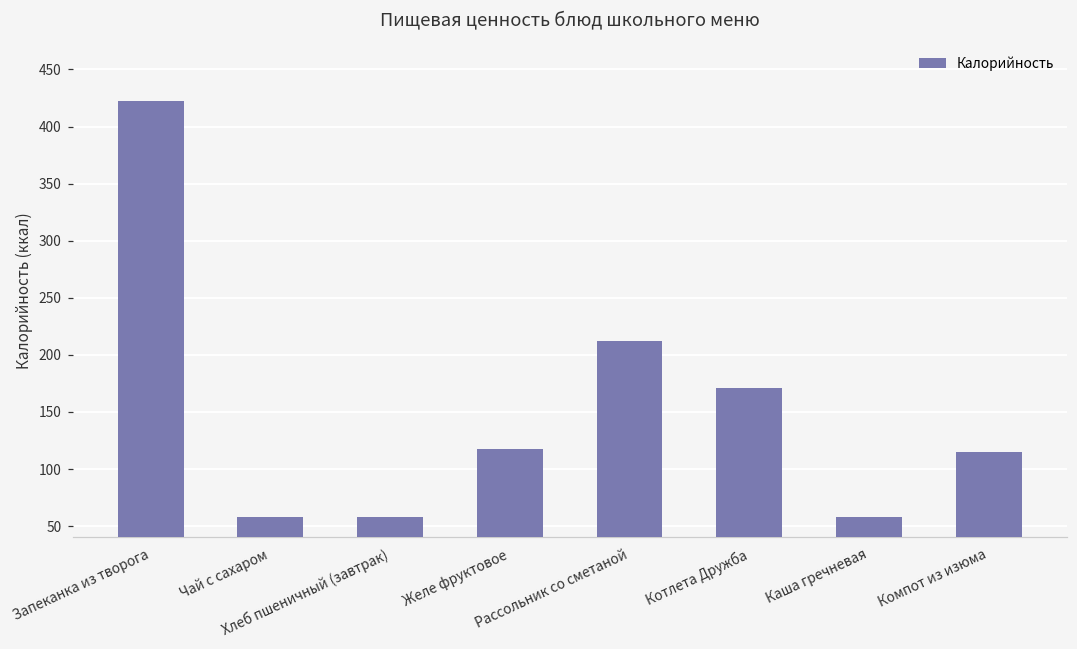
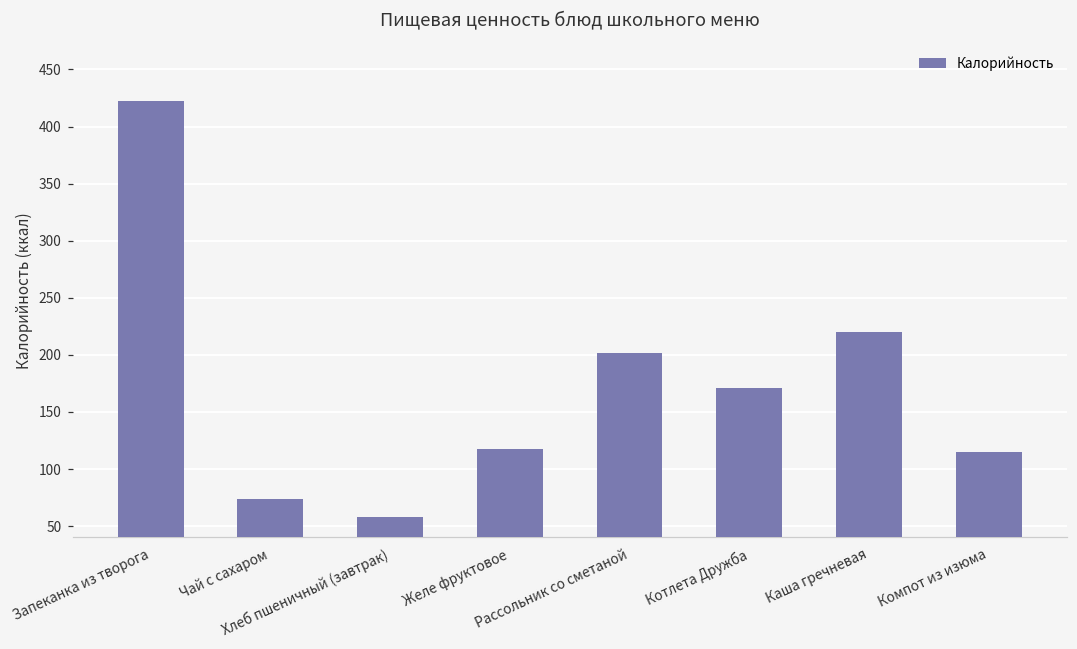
Чай с сахаром: 58 -> 74
Рассольник со сметаной: 212 -> 202
Каша гречневая: 58 -> 220
